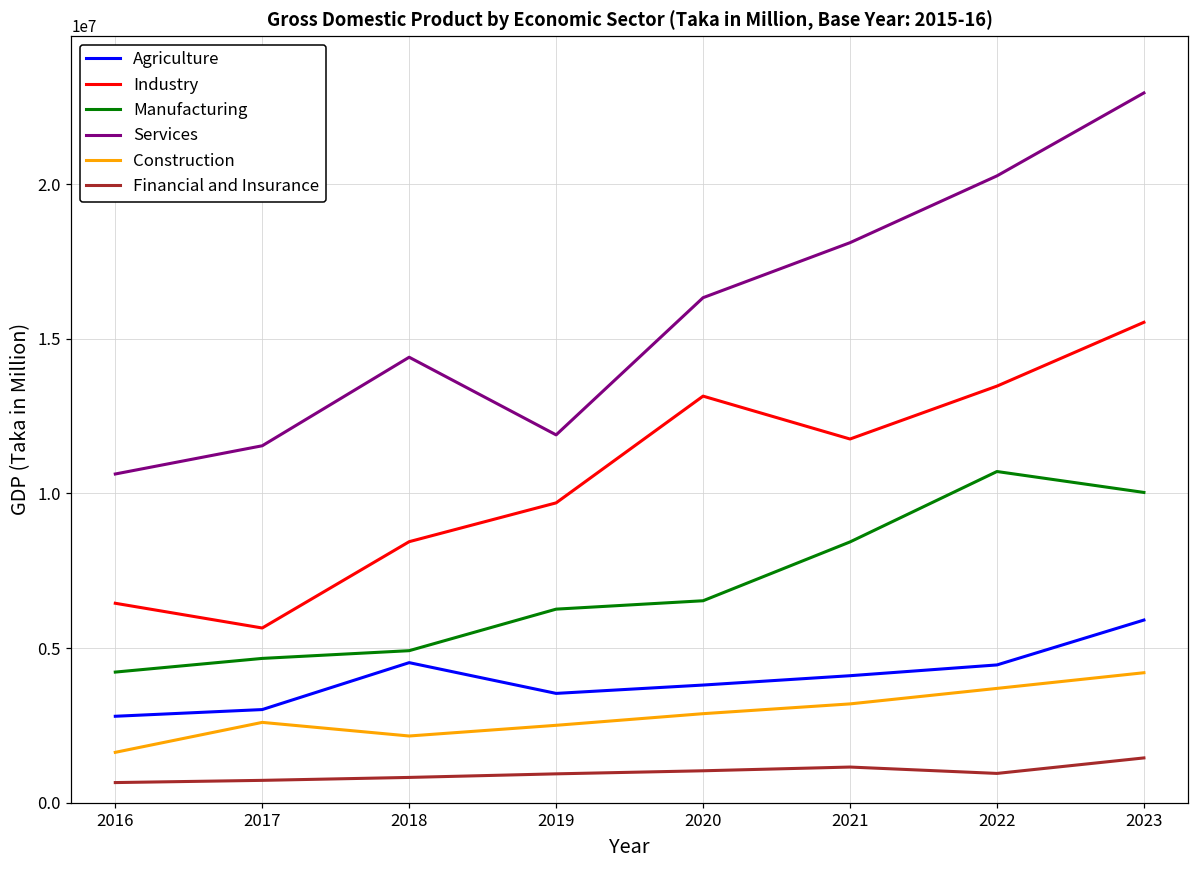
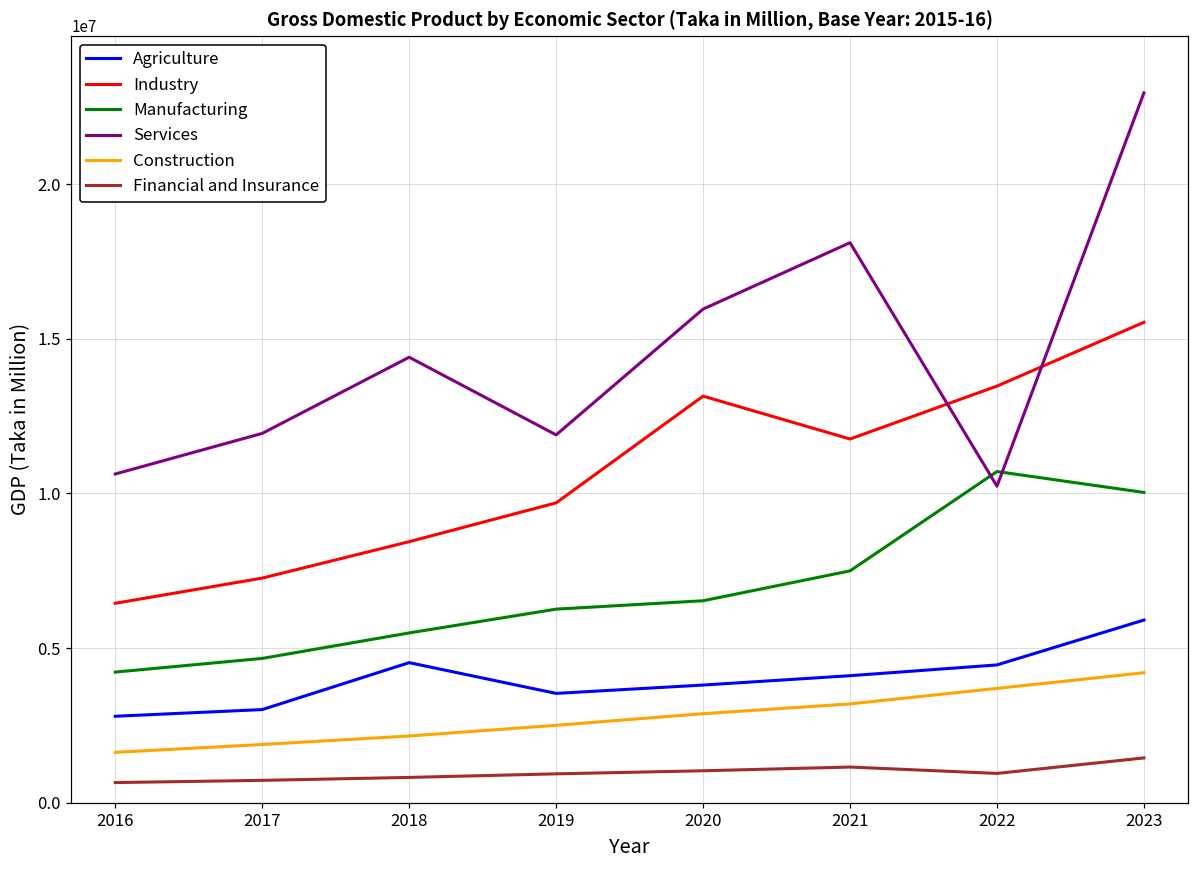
Industry, 2017: 5600000 -> 7300000
Services, 2017: 11500000 -> 11900000
Construction, 2017: 2600000 -> 1900000
Manufacturing, 2018: 4900000 -> 5500000
Services, 2020: 16300000 -> 16000000
Manufacturing, 2021: 8400000 -> 7500000
Services, 2022: 20300000 -> 10200000
